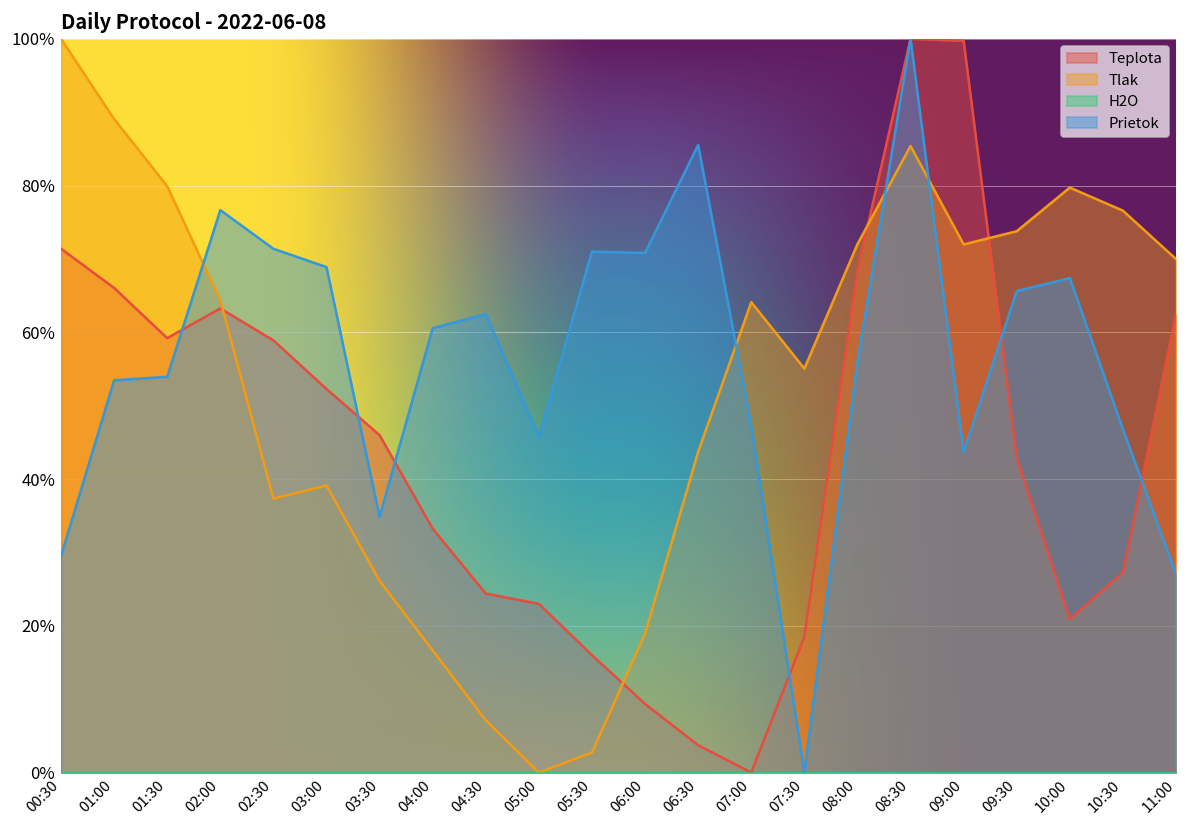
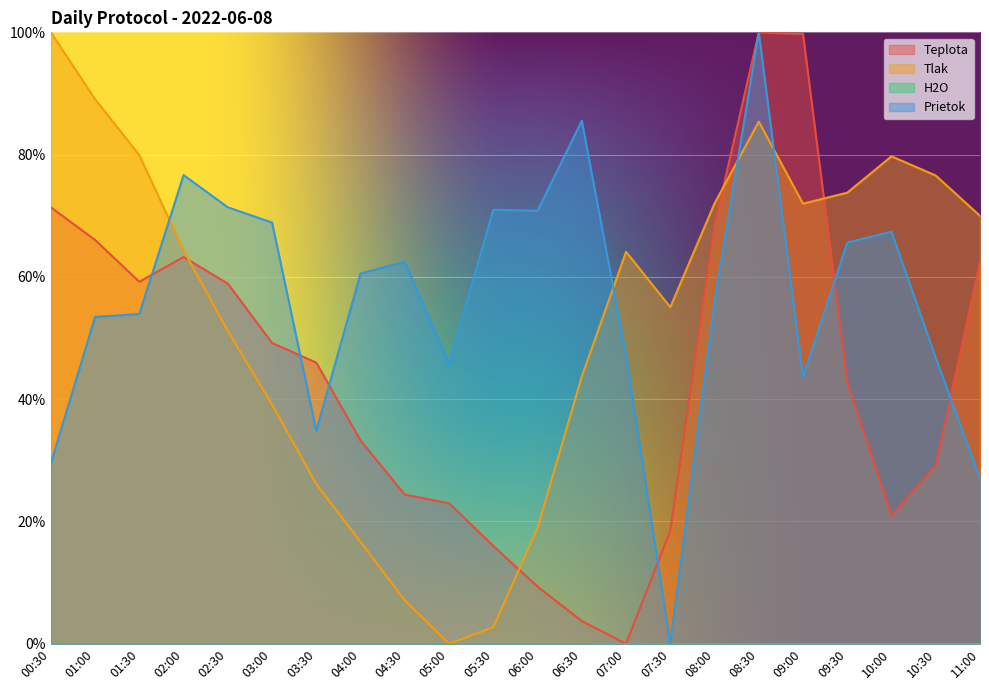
Tlak, 02:30: 37% -> 51%
Teplota, 03:00: 52% -> 49%
Teplota, 10:30: 27% -> 29%
